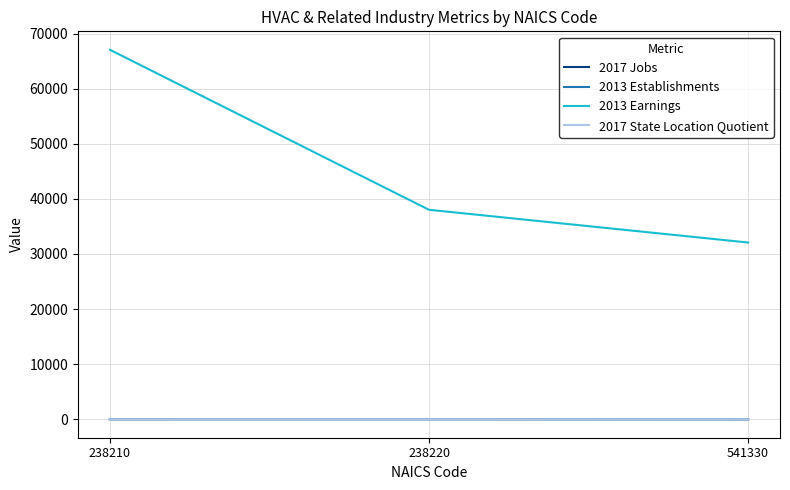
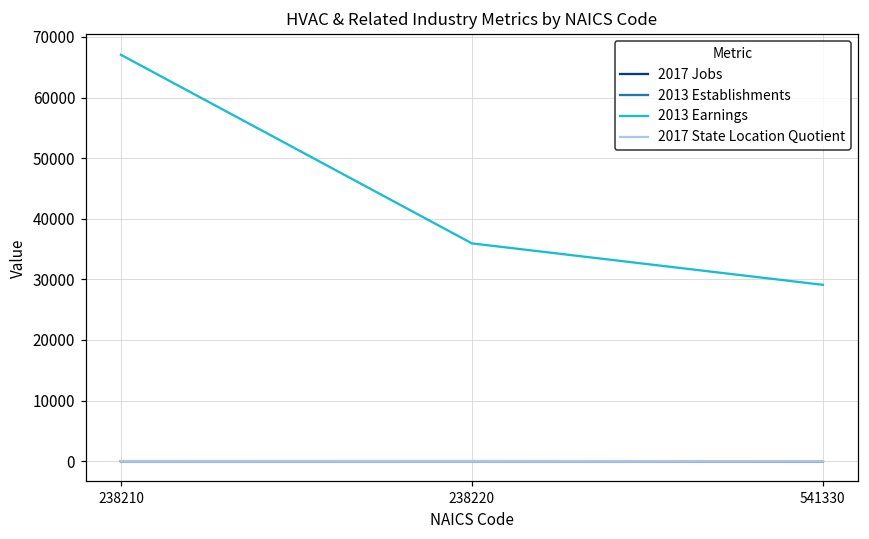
2013 Earnings, 238220: 38000 -> 36000
2013 Earnings, 541330: 32000 -> 29000
